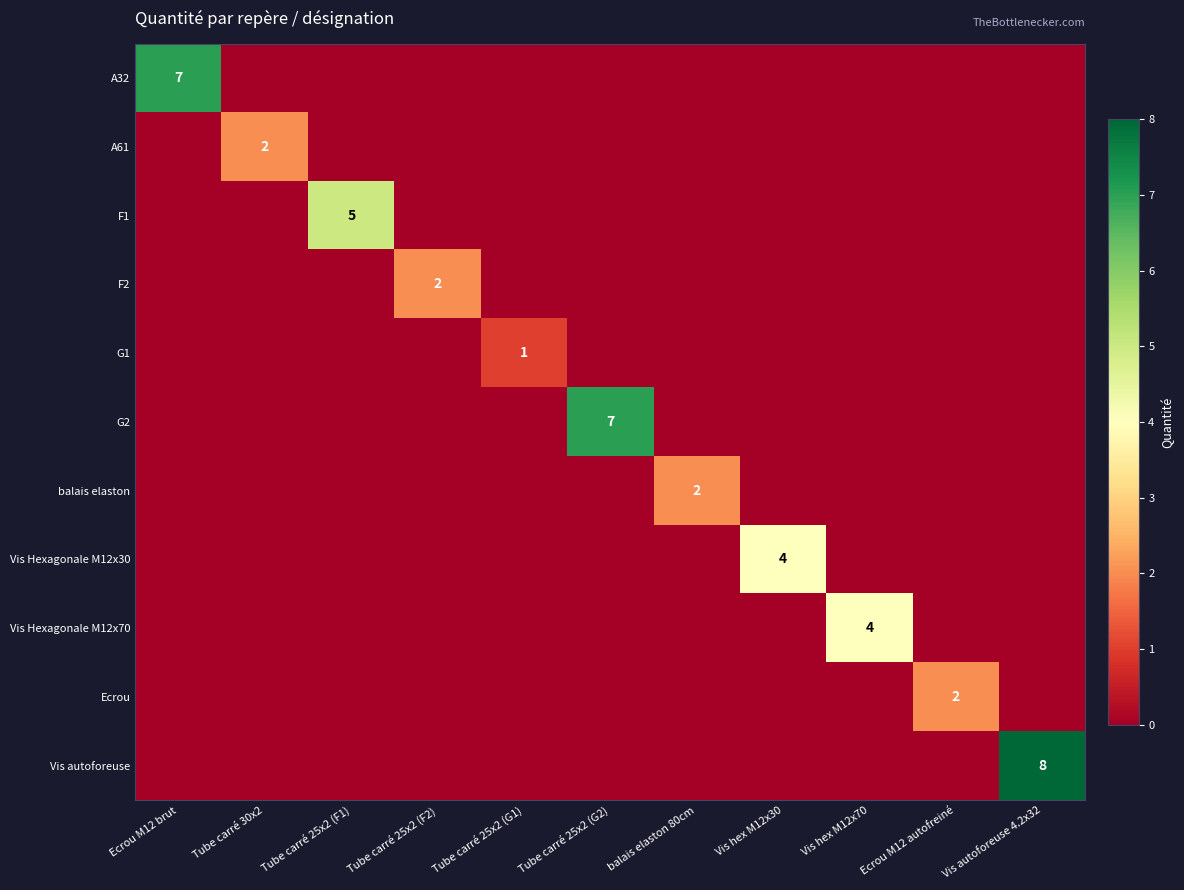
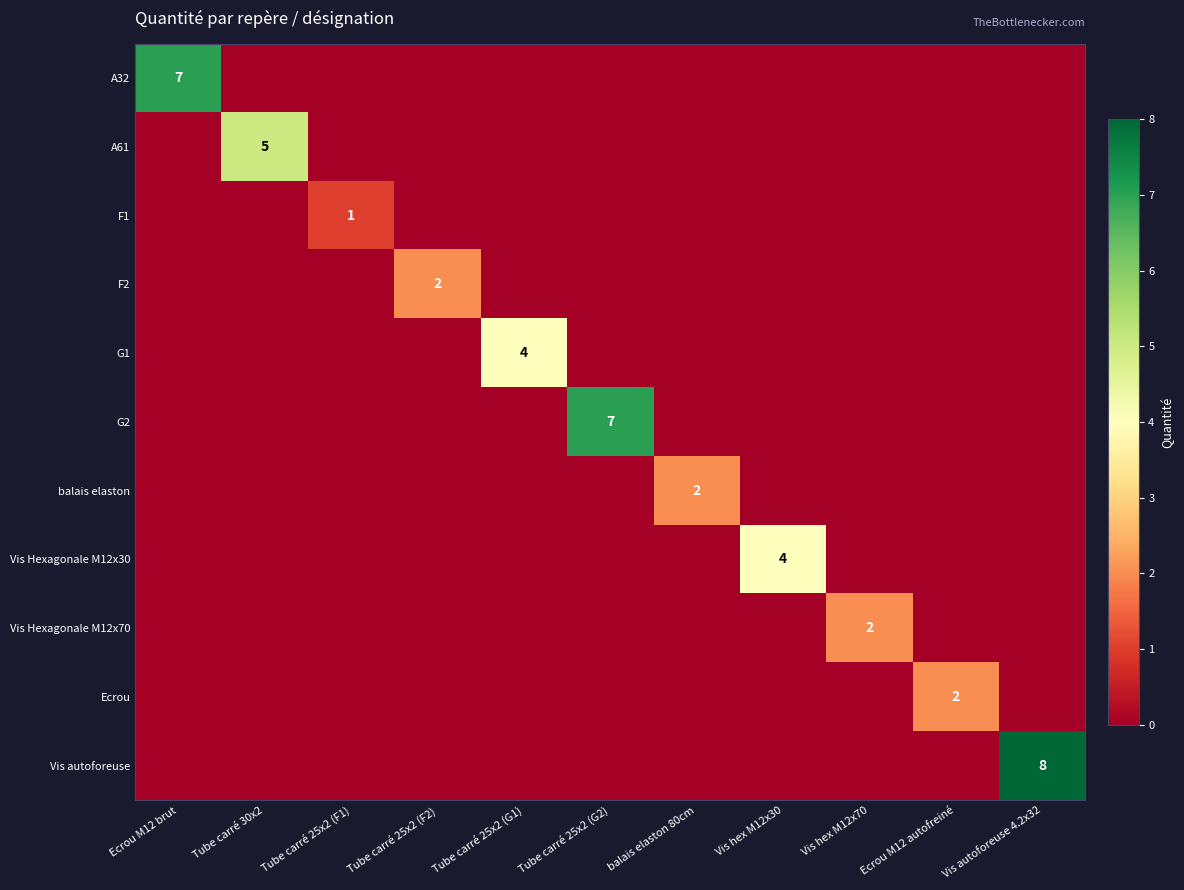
A61, Tube carré 30x2: 2 -> 5
F1, Tube carré 25x2 (F1): 5 -> 1
G1, Tube carré 25x2 (G1): 1 -> 4
Vis Hexagonale M12x70, Vis hex M12x70: 4 -> 2
